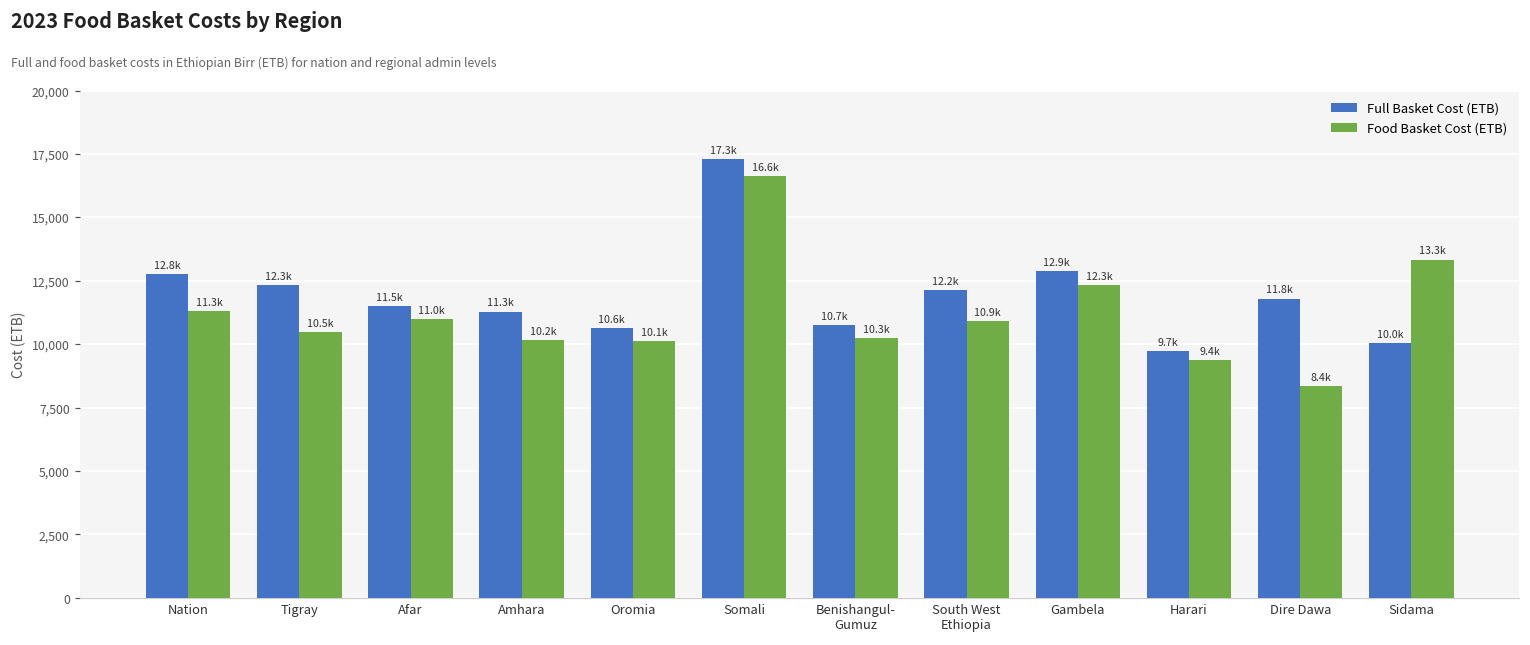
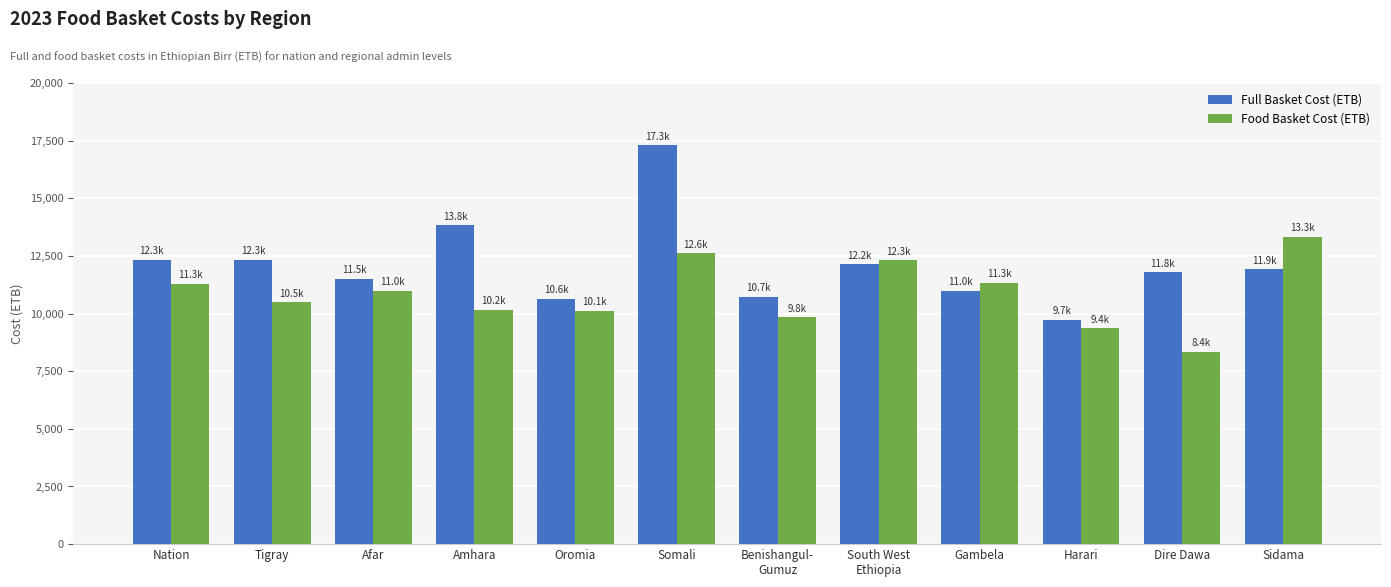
Full Basket Cost (ETB), Nation: 12.8k -> 12.3k
Full Basket Cost (ETB), Amhara: 11.3k -> 13.8k
Food Basket Cost (ETB), Somali: 16.6k -> 12.6k
Food Basket Cost (ETB), Benishangul- Gumuz: 10.3k -> 9.8k
Food Basket Cost (ETB), South West Ethiopia: 10.9k -> 12.3k
Full Basket Cost (ETB), Gambela: 12.9k -> 11.0k
Food Basket Cost (ETB), Gambela: 12.3k -> 11.3k
Full Basket Cost (ETB), Sidama: 10.0k -> 11.9k
